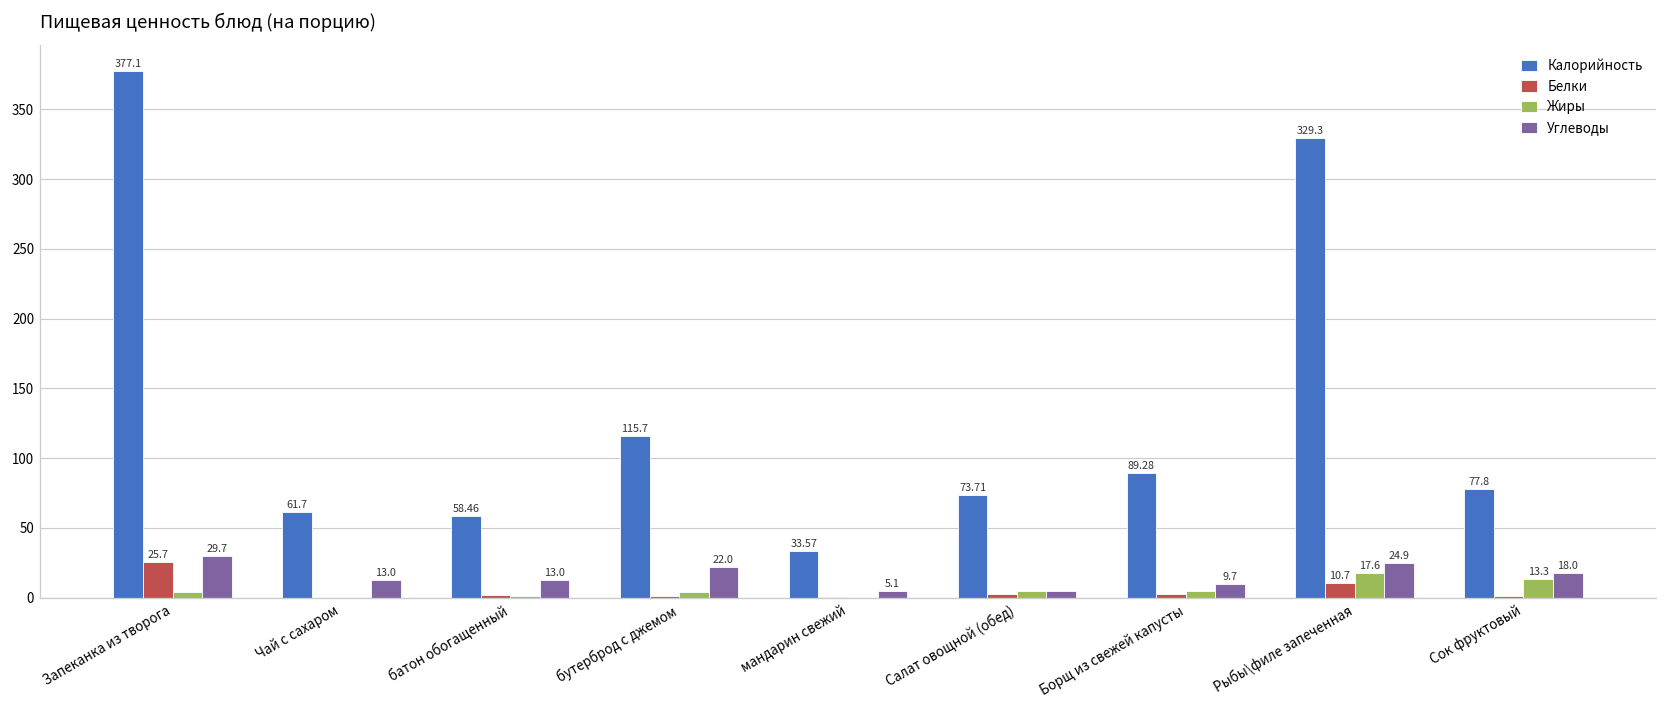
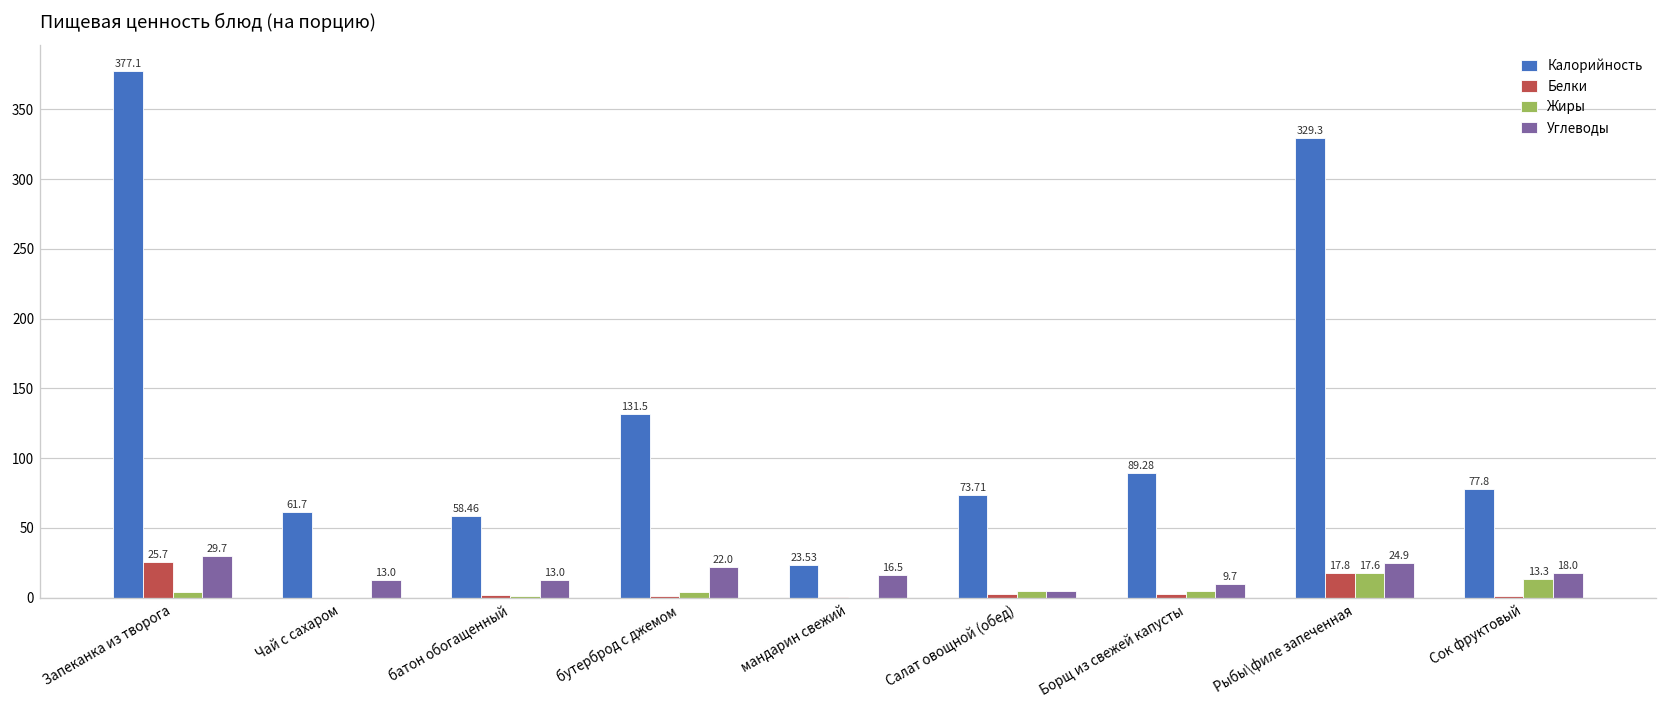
Калорийность, бутерброд с джемом: 115.7 -> 131.5
Калорийность, мандарин свежий: 33.57 -> 23.53
Углеводы, мандарин свежий: 5.1 -> 16.5
Белки, Рыбы\филе запеченная: 10.7 -> 17.8
